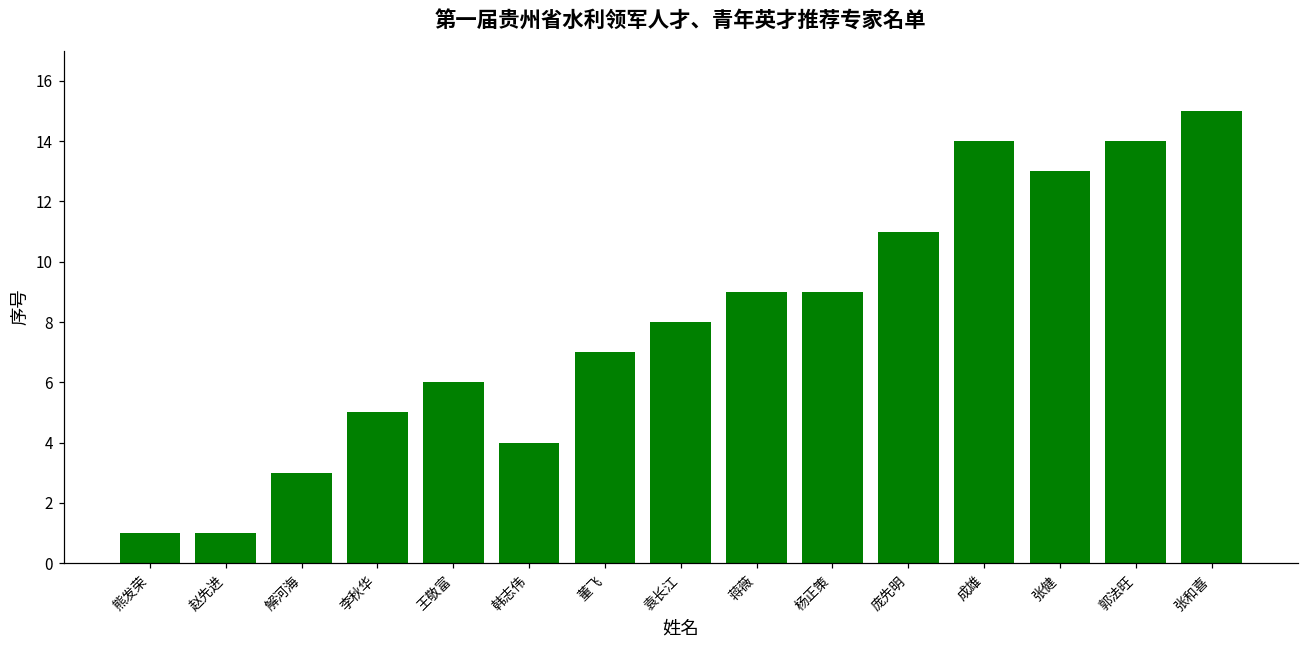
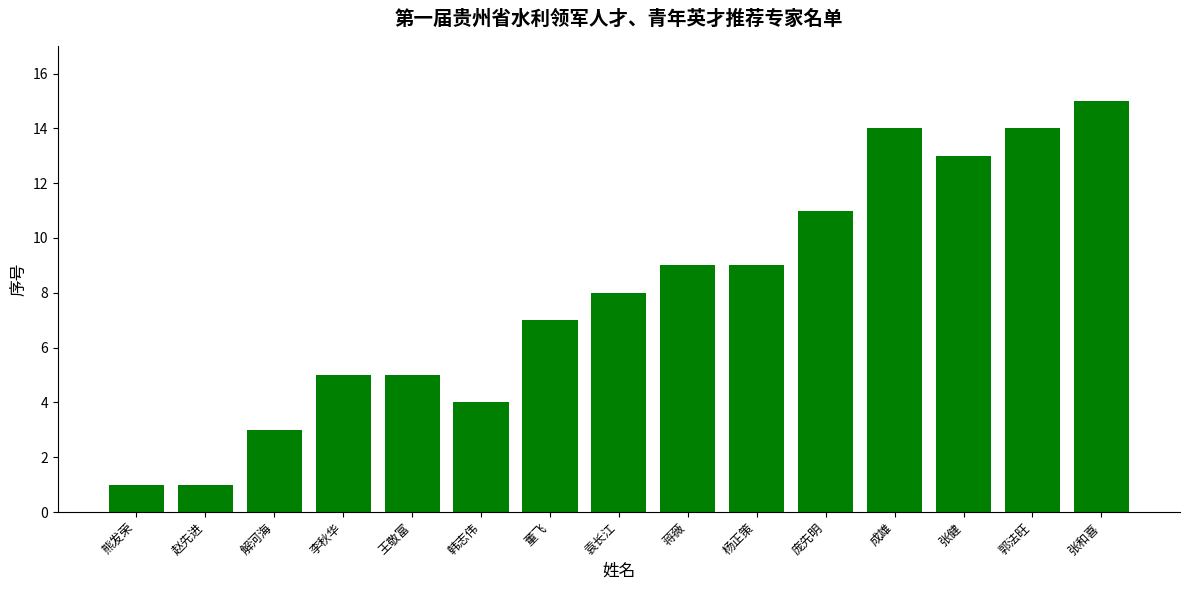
王敬富: 6 -> 5
